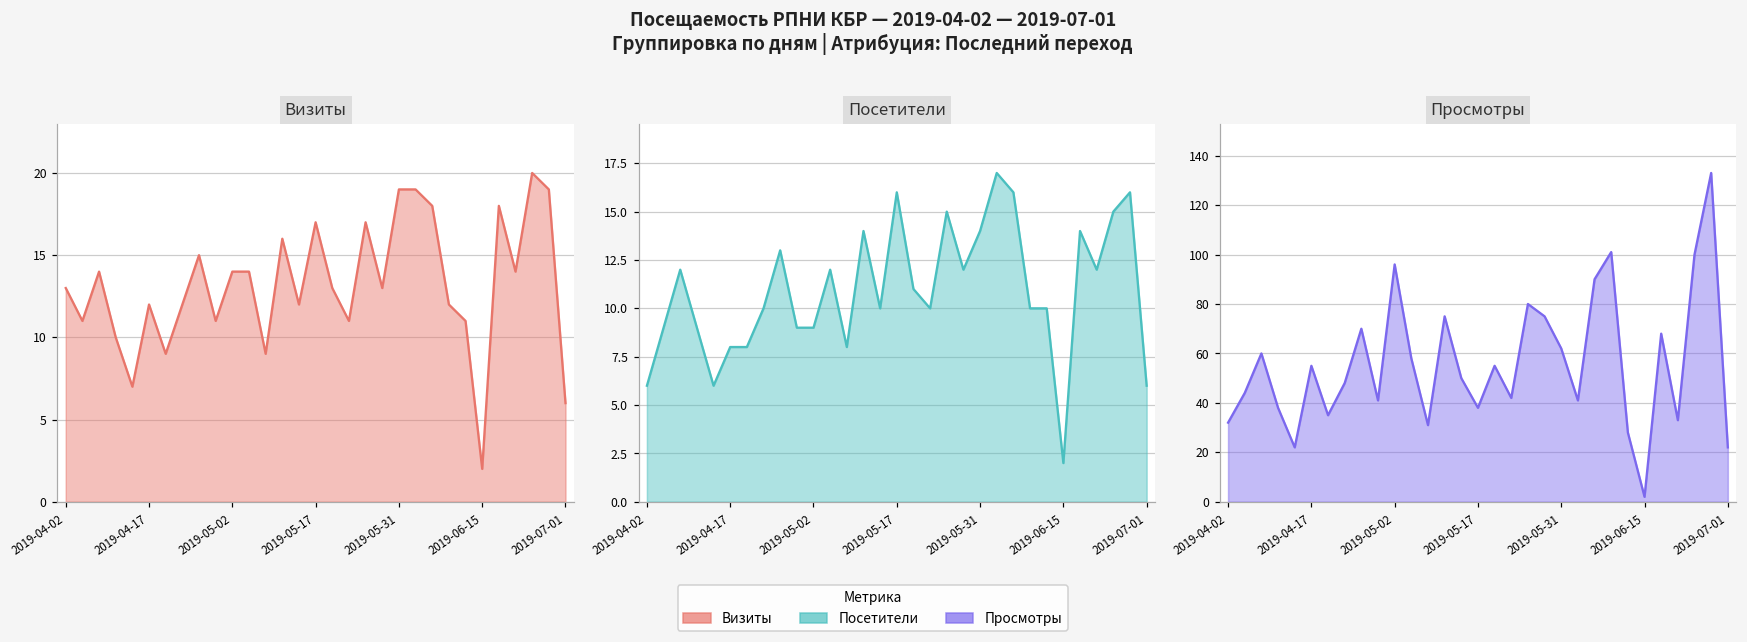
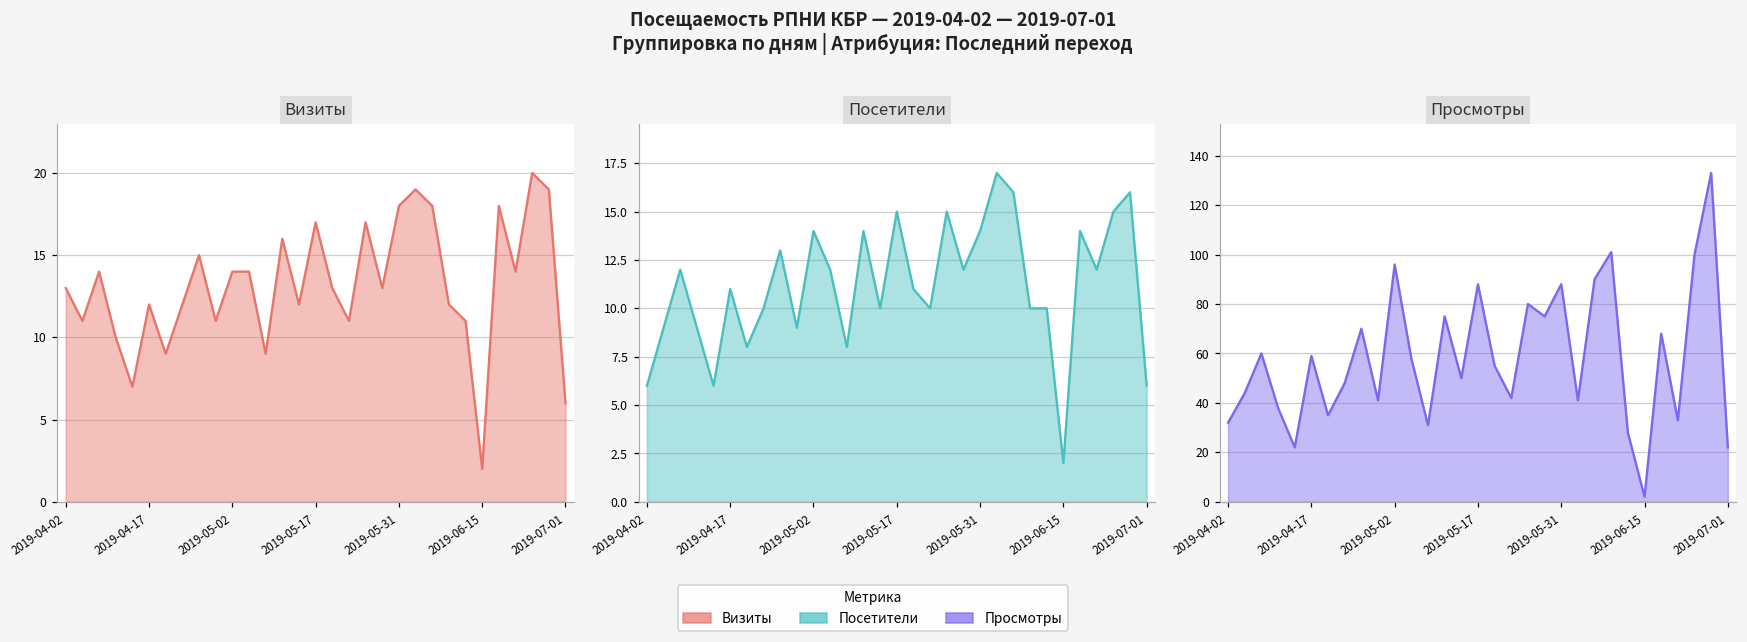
Визиты, 2019-05-31: 19 -> 18
Посетители, 2019-04-17: 8 -> 11
Посетители, 2019-05-02: 9 -> 14
Посетители, 2019-05-17: 16 -> 15
Просмотры, 2019-04-17: 55 -> 59
Просмотры, 2019-05-17: 38 -> 88
Просмотры, 2019-05-31: 62 -> 88
